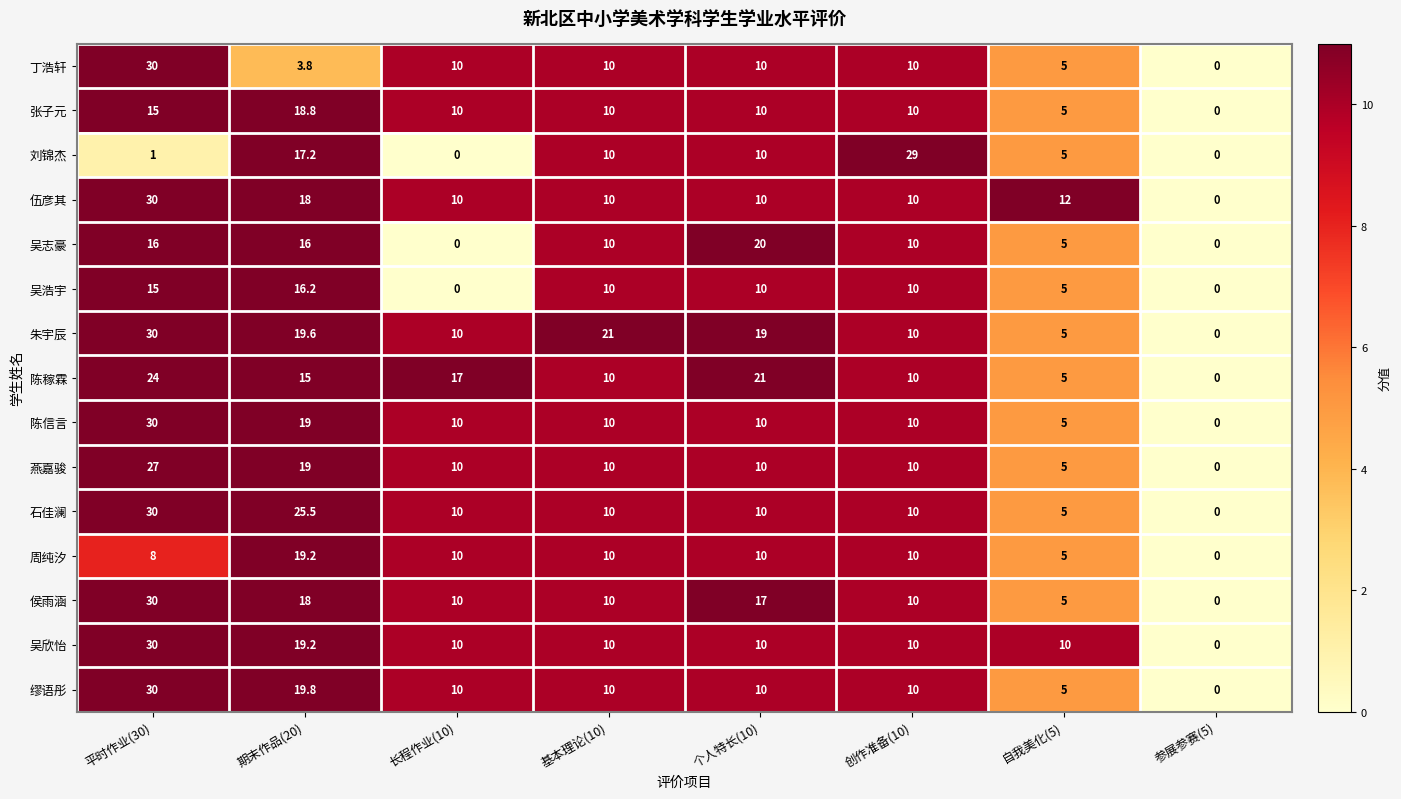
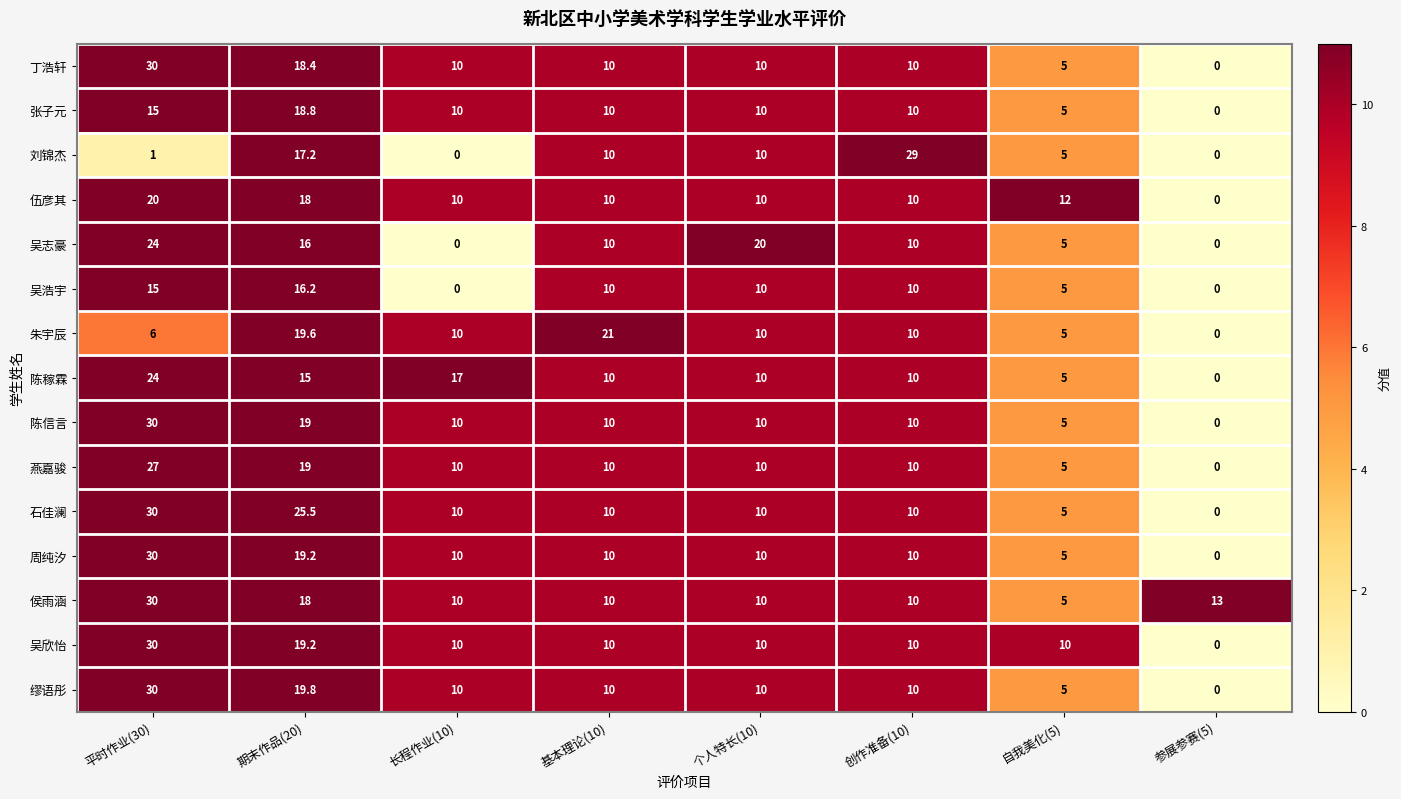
丁浩轩, 期末作品(20): 3.8 -> 18.4
伍彦其, 平时作业(30): 30 -> 20
吴志豪, 平时作业(30): 16 -> 24
朱宇辰, 平时作业(30): 30 -> 6
朱宇辰, 个人特长(10): 19 -> 10
陈稼霖, 个人特长(10): 21 -> 10
周纯汐, 平时作业(30): 8 -> 30
侯雨涵, 个人特长(10): 17 -> 10
侯雨涵, 参展参赛(5): 0 -> 13
